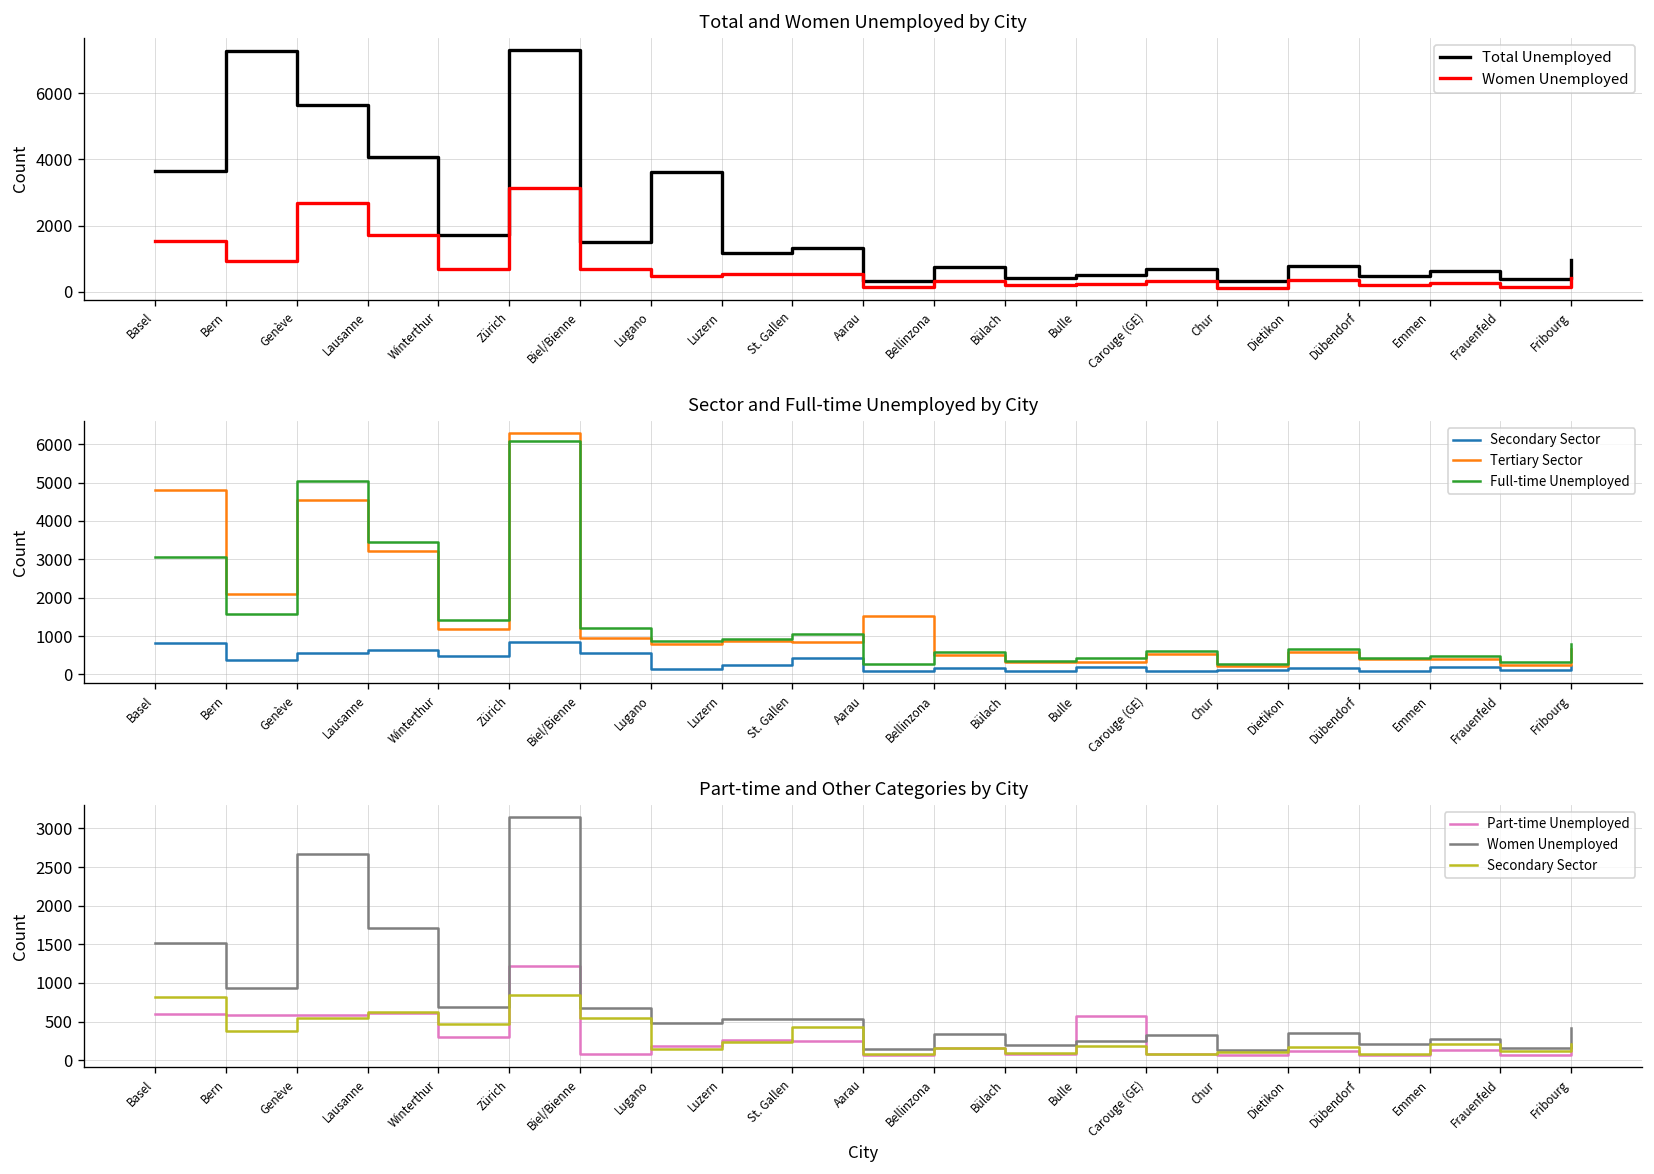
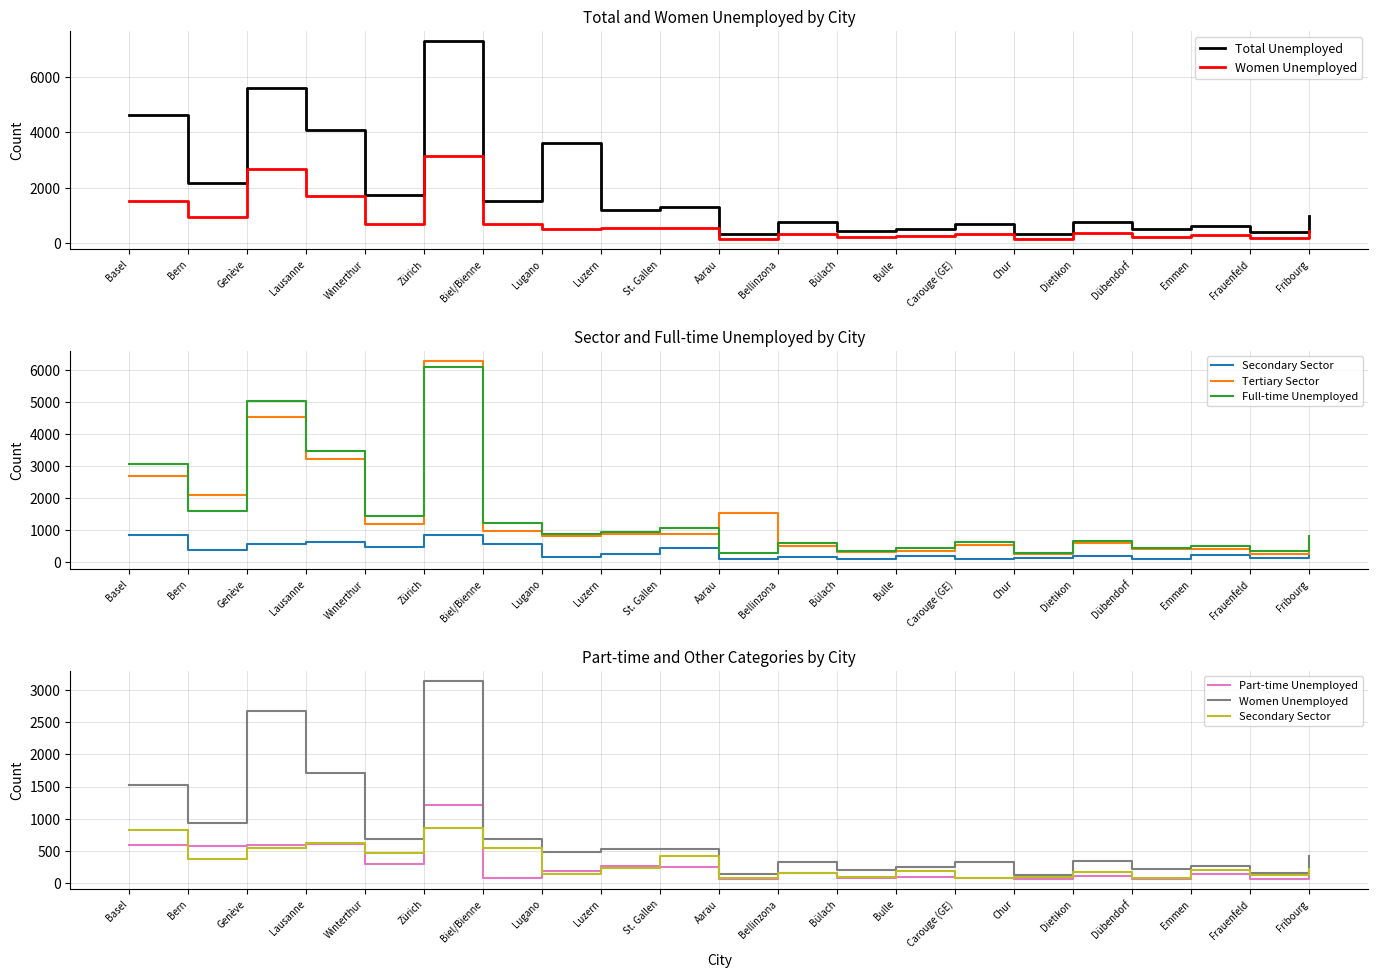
Total and Women Unemployed by City, Total Unemployed, Basel: 3700 -> 4600
Total and Women Unemployed by City, Total Unemployed, Bern: 7300 -> 2200
Sector and Full-time Unemployed by City, Tertiary Sector, Basel: 4800 -> 2700
Part-time and Other Categories by City, Part-time Unemployed, Bulle: 600 -> 100
